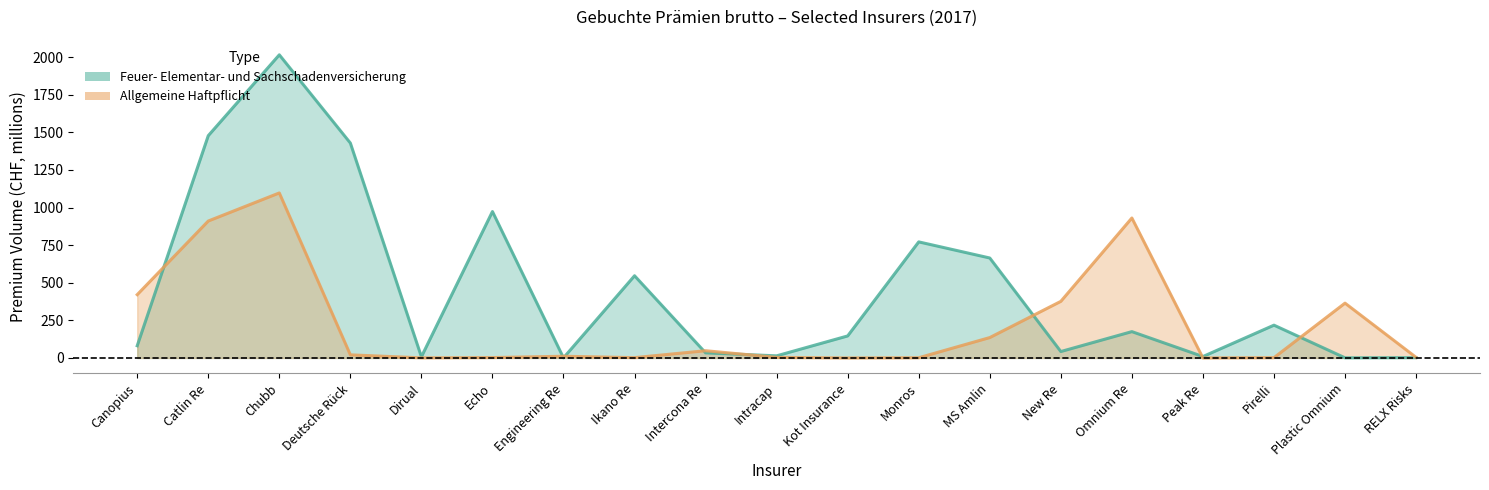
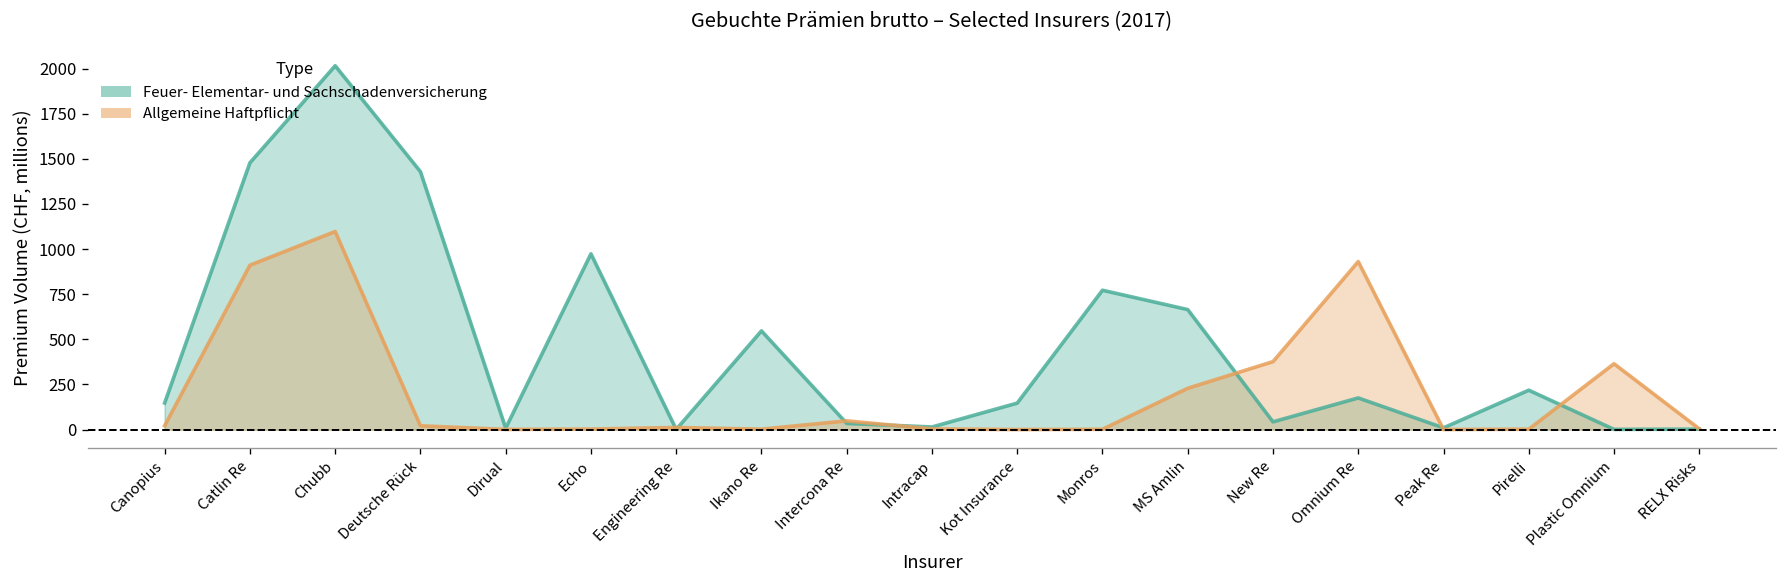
Feuer- Elementar- und Sachschadenversicherung, Canopius: 80 -> 150
Allgemeine Haftpflicht, Canopius: 420 -> 20
Allgemeine Haftpflicht, MS Amlin: 140 -> 230
